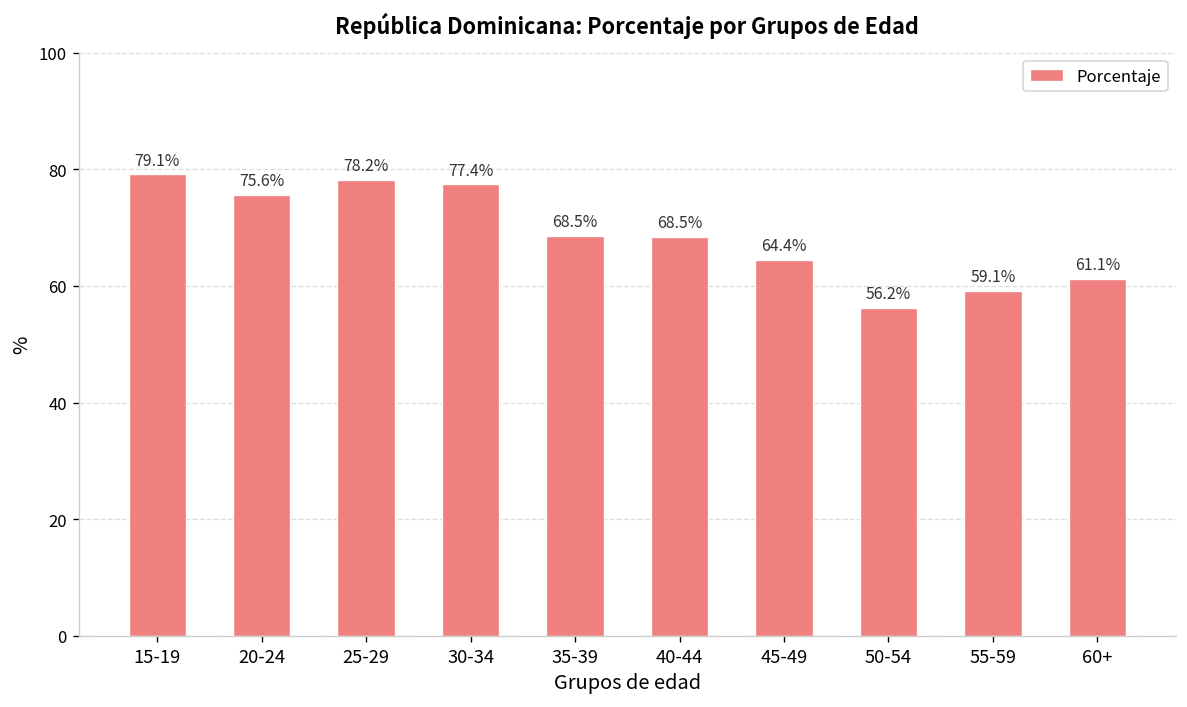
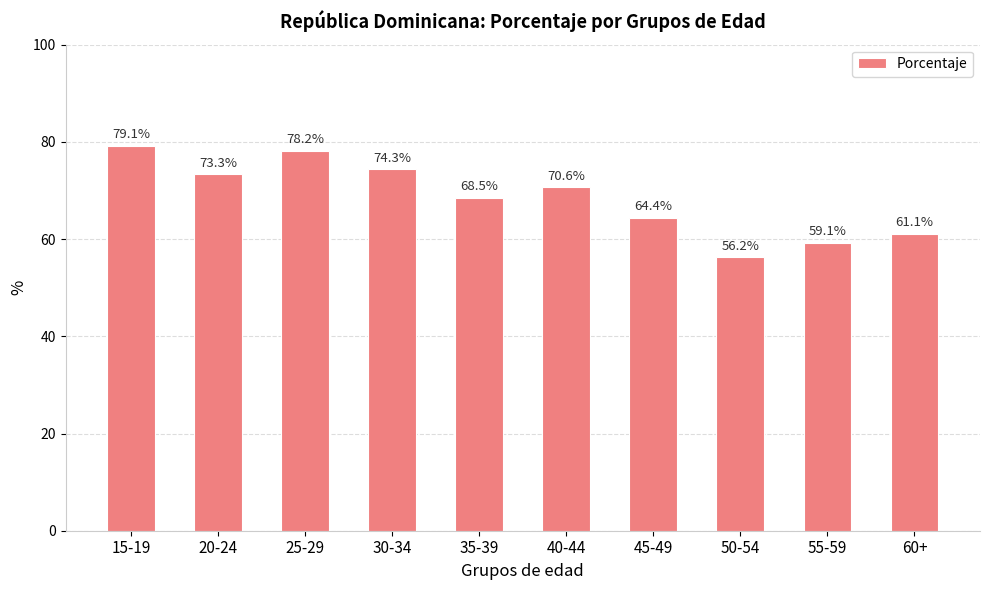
20-24: 75.6% -> 73.3%
30-34: 77.4% -> 74.3%
40-44: 68.5% -> 70.6%
